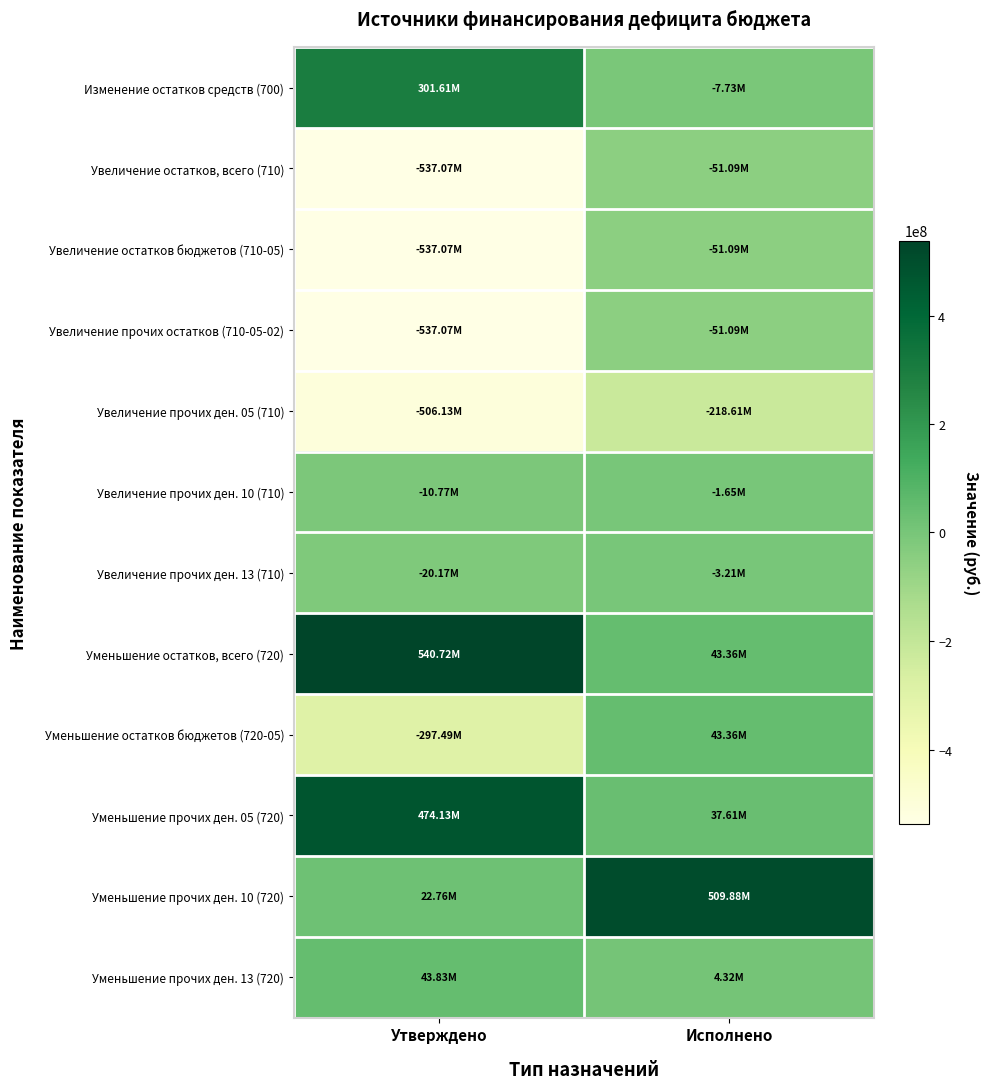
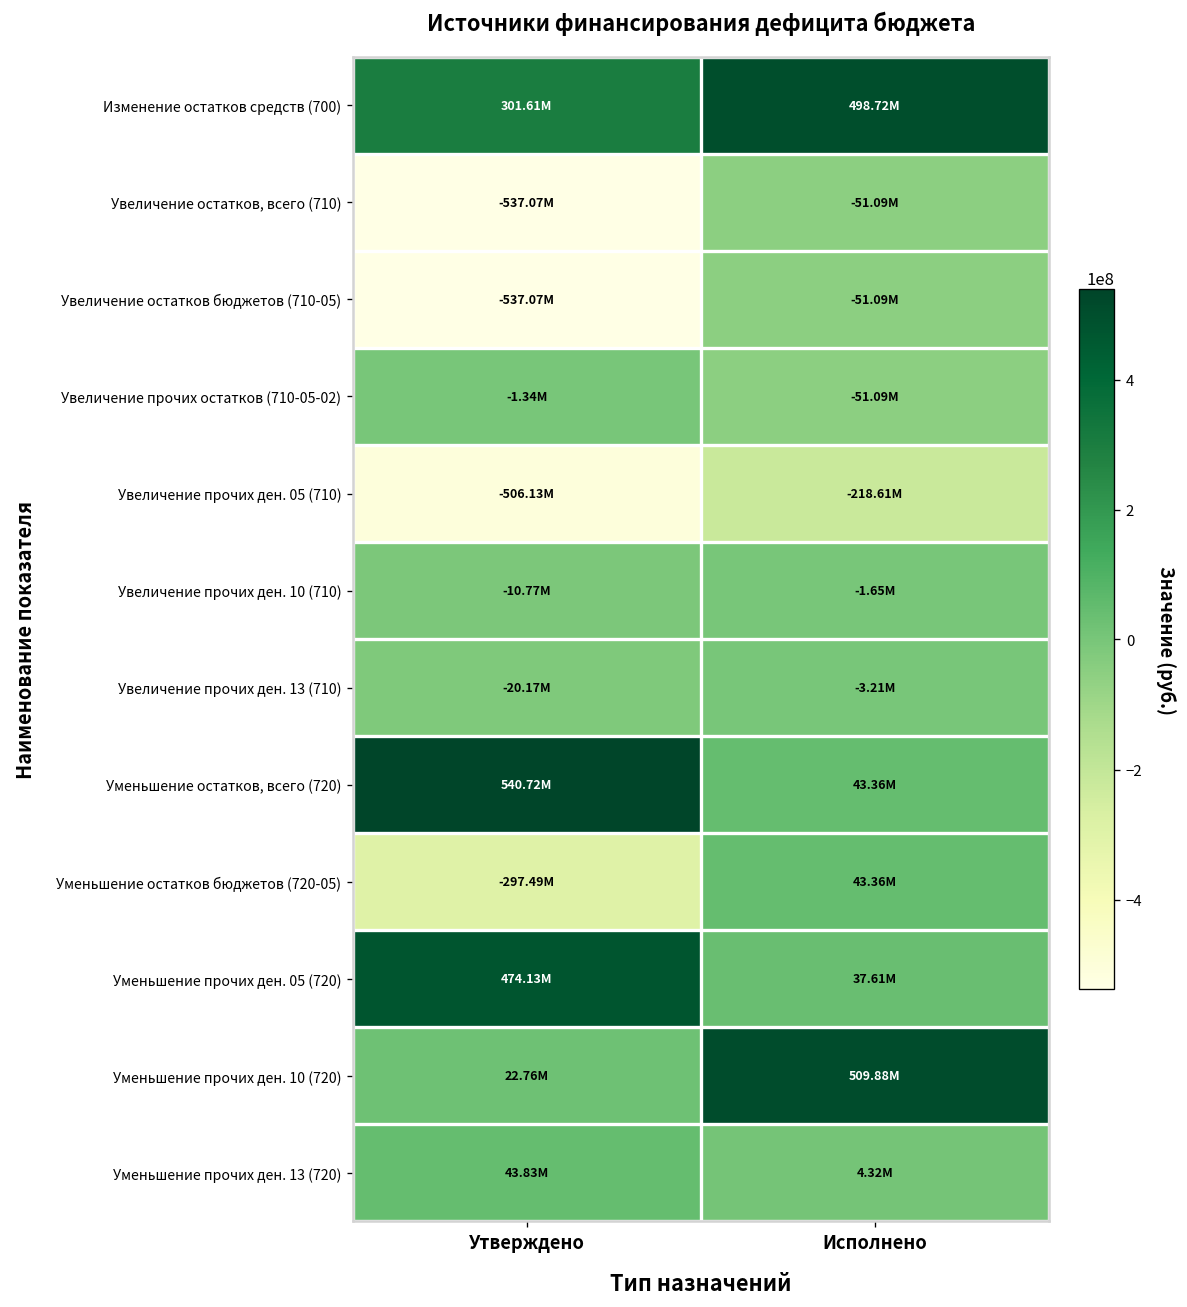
Изменение остатков средств (700), Исполнено: -7.73M -> 498.72M
Увеличение прочих остатков (710-05-02), Утверждено: -537.07M -> -1.34M
